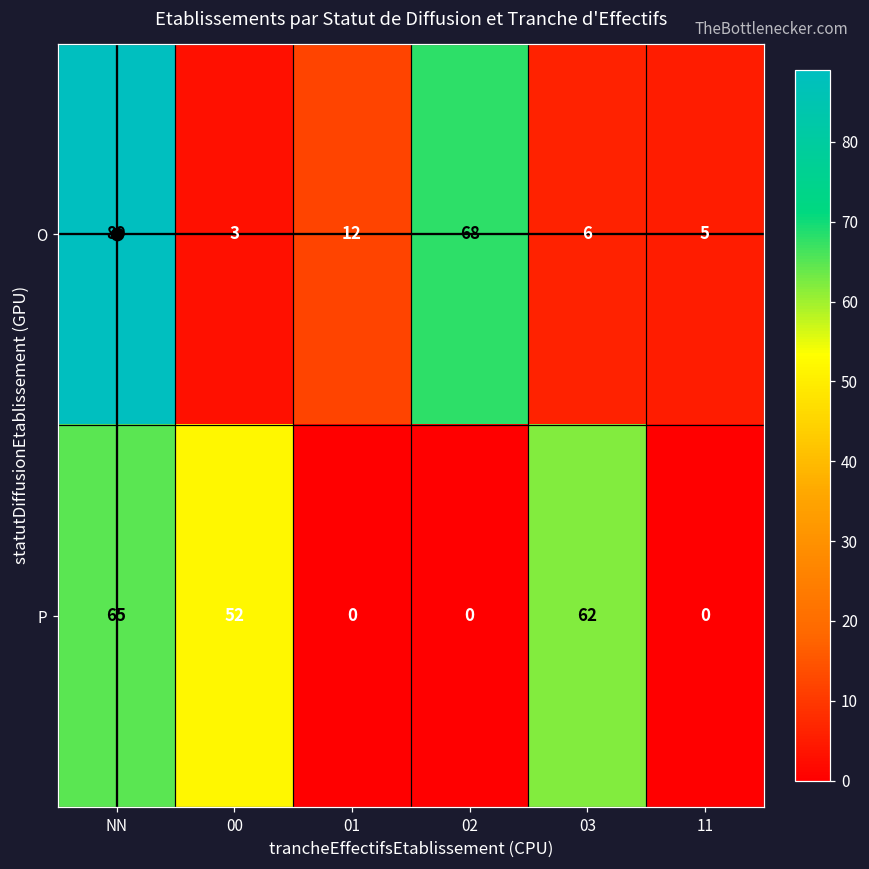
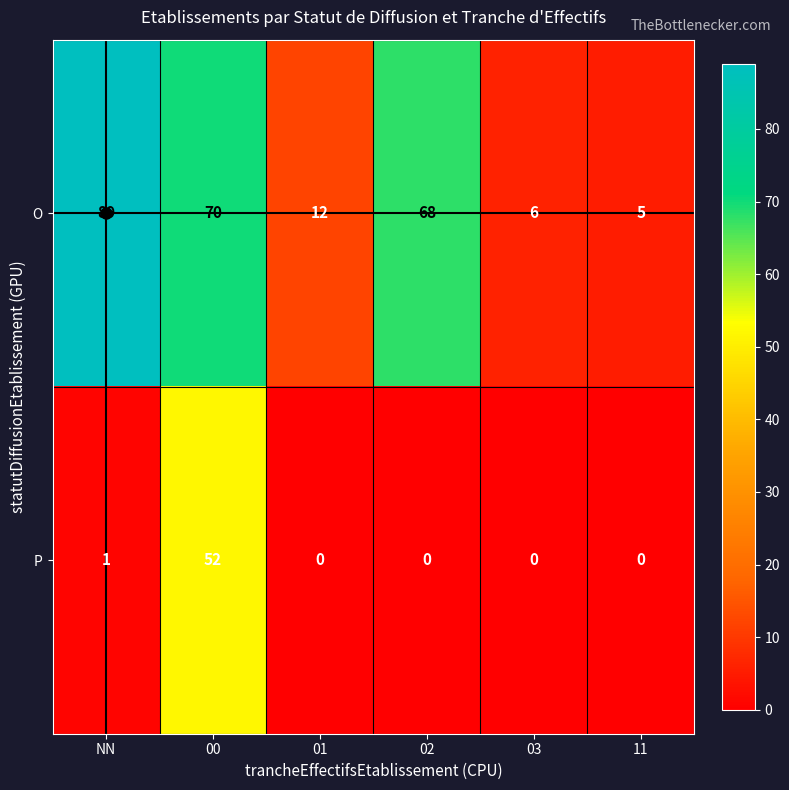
O, 00: 3 -> 70
P, NN: 65 -> 1
P, 03: 62 -> 0
